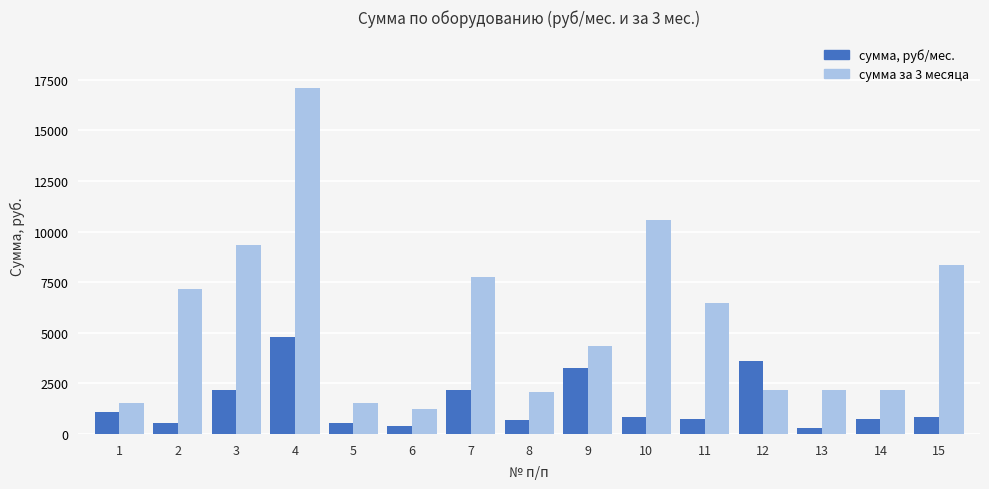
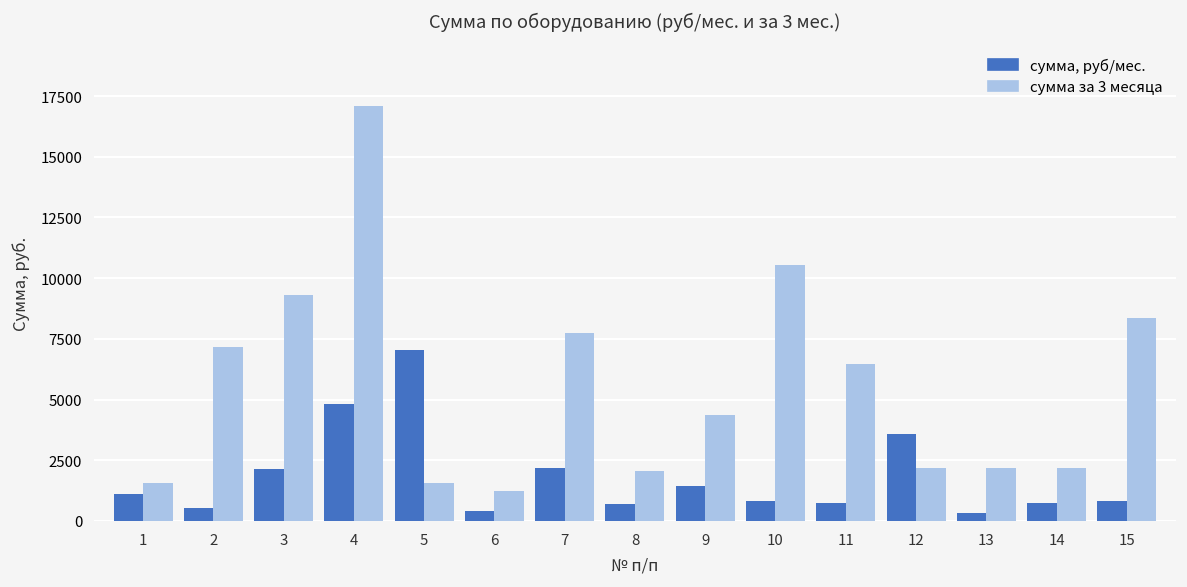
сумма, руб/мес., 5: 500 -> 7000
сумма, руб/мес., 9: 3200 -> 1400
